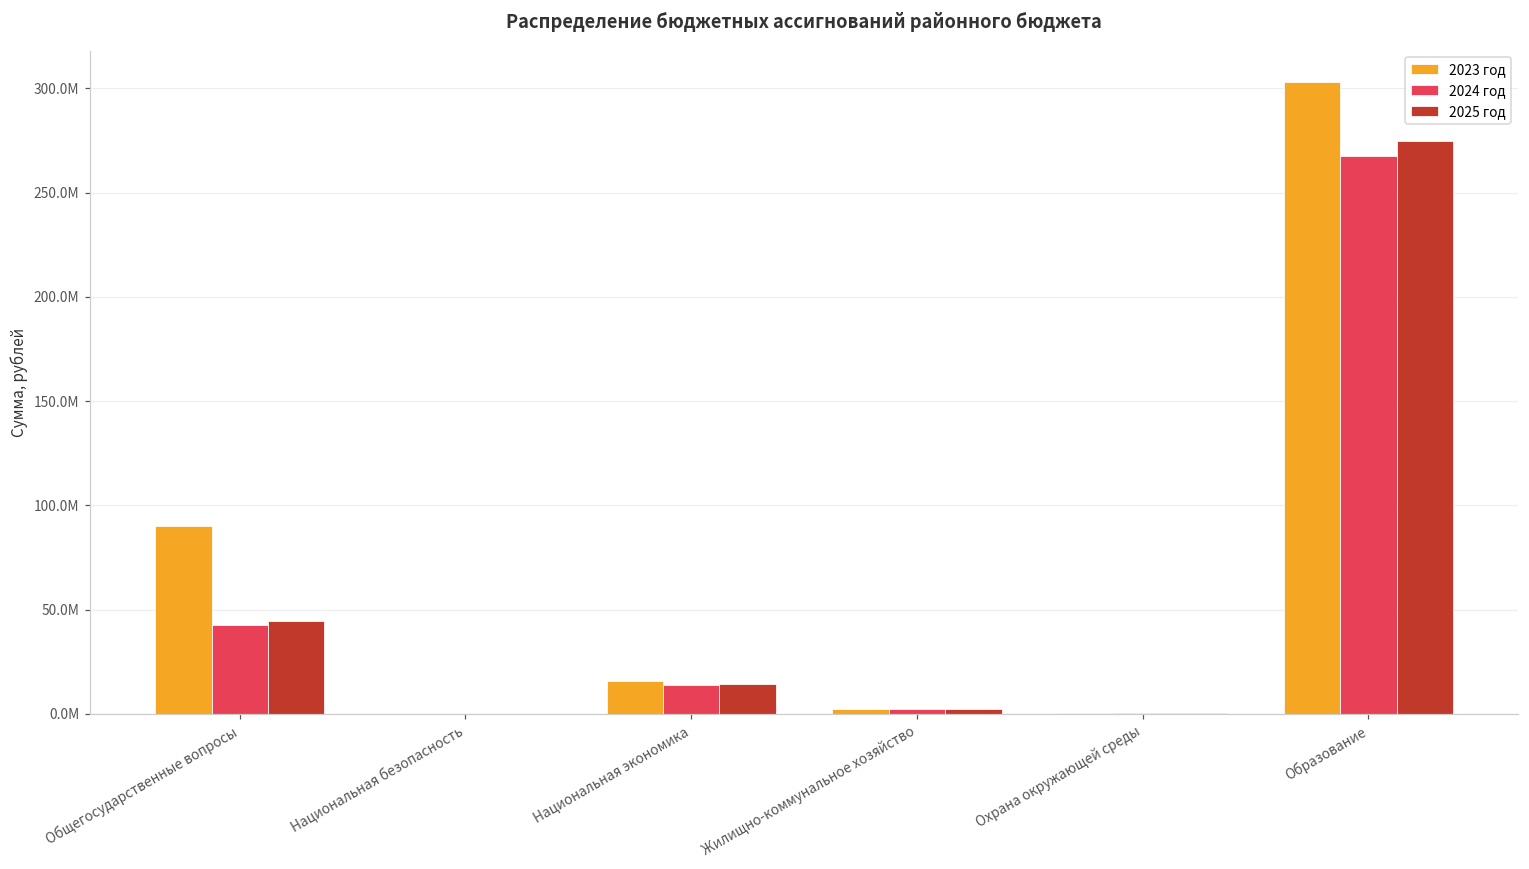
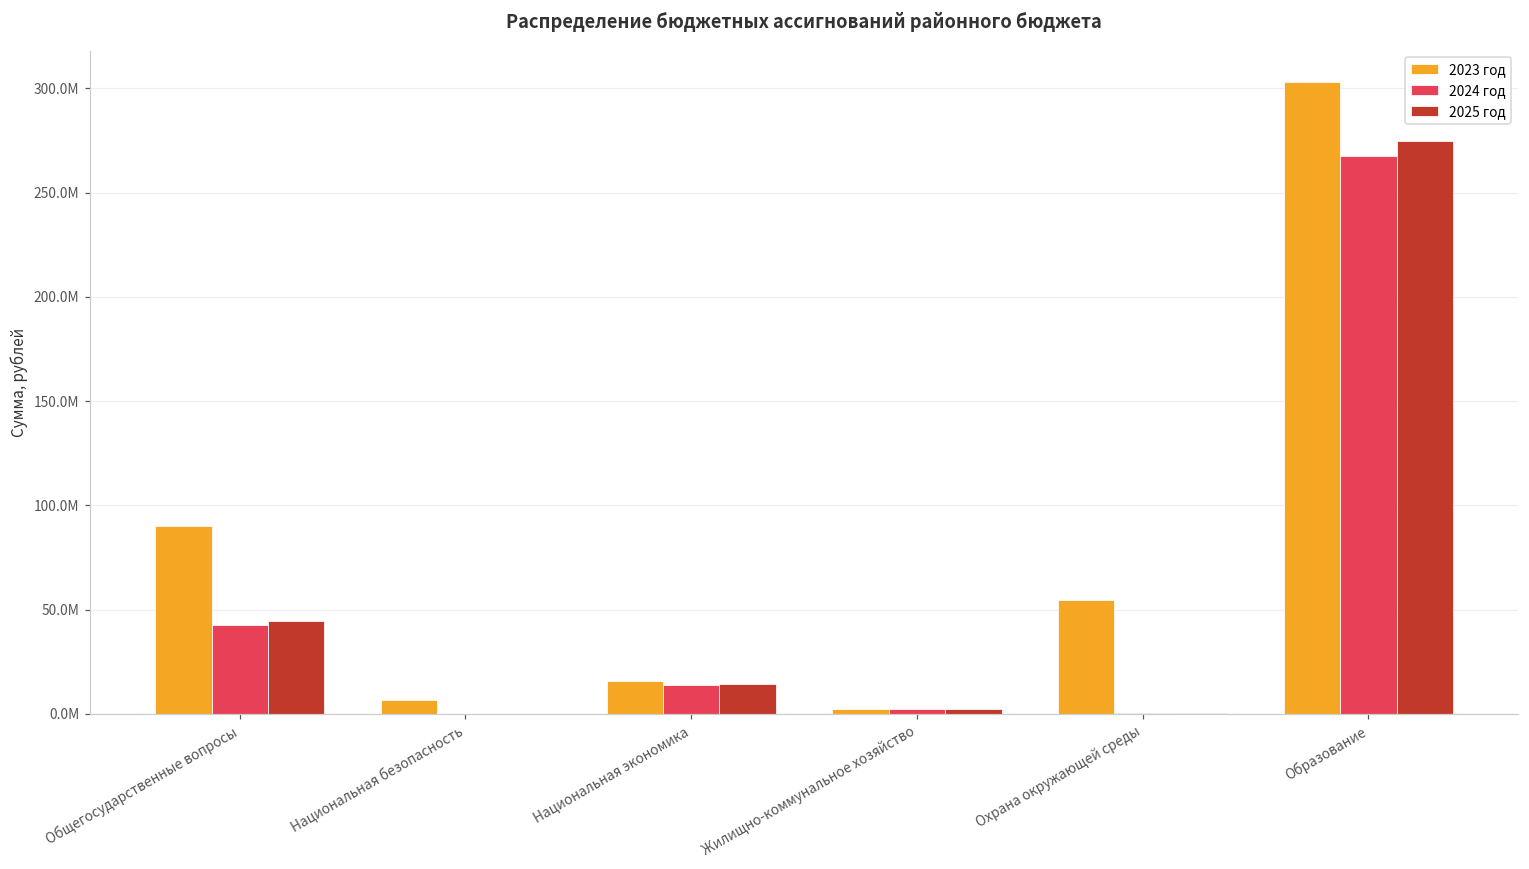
2023 год, Национальная безопасность: 0 -> 7000000
2023 год, Охрана окружающей среды: 0 -> 55000000
